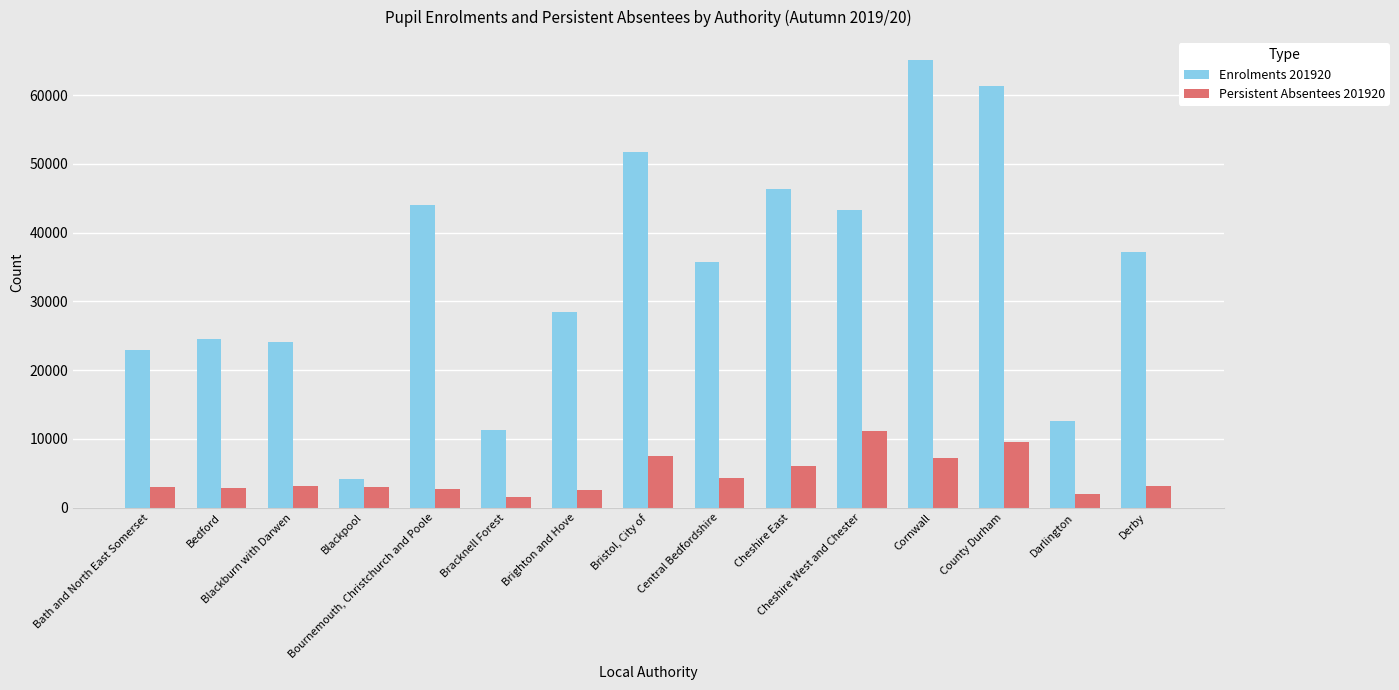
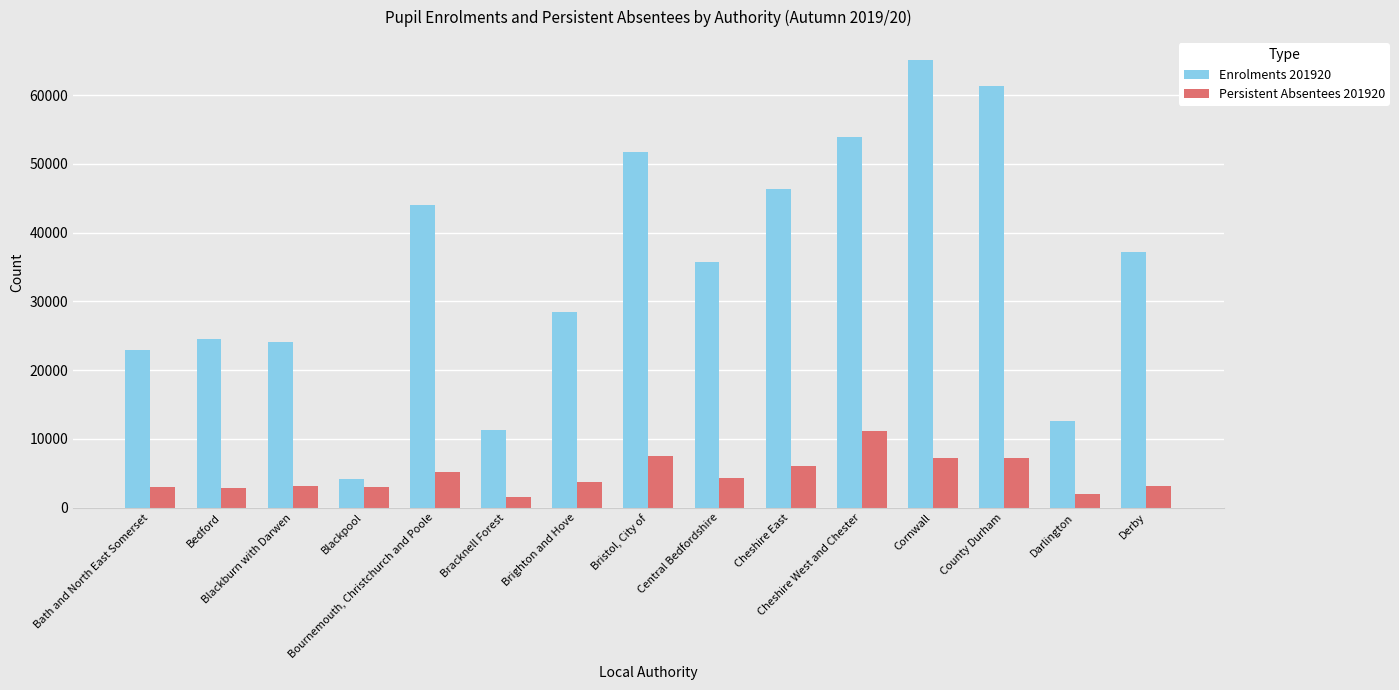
Persistent Absentees 201920, Bournemouth, Christchurch and Poole: 3000 -> 5000
Persistent Absentees 201920, Brighton and Hove: 3000 -> 4000
Enrolments 201920, Cheshire West and Chester: 43000 -> 54000
Persistent Absentees 201920, County Durham: 10000 -> 7000
